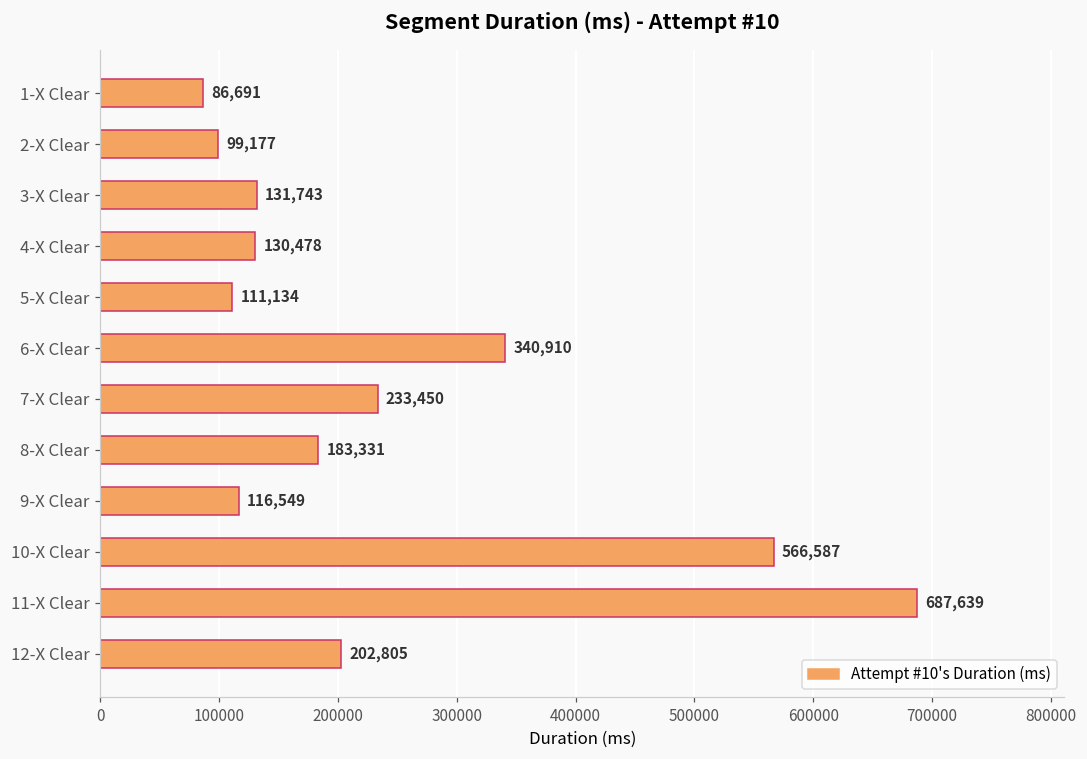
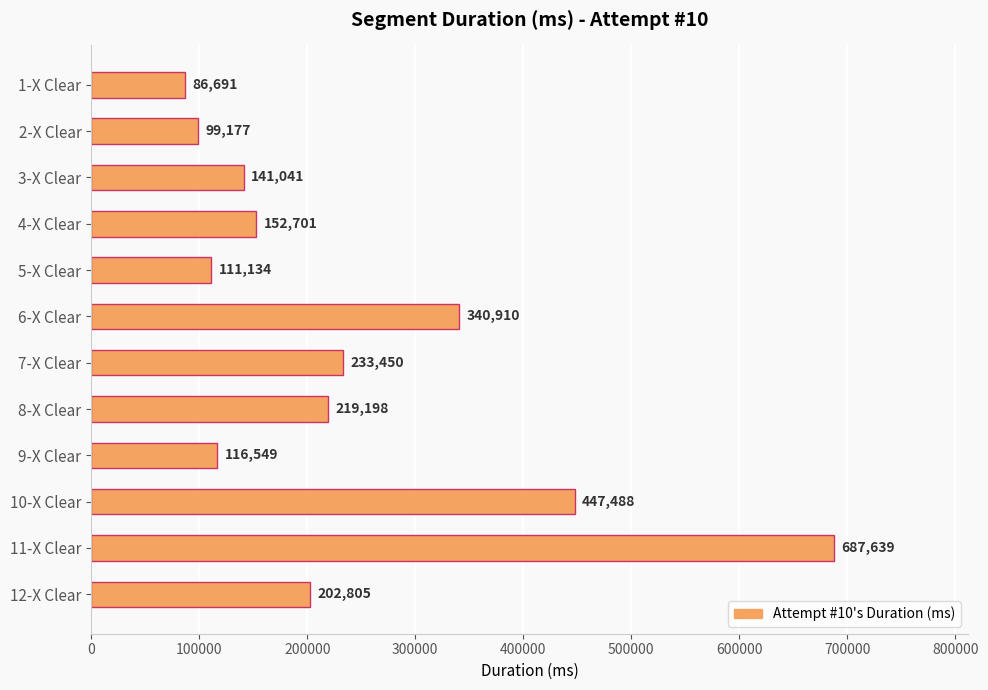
3-X Clear: 131,743 -> 141,041
4-X Clear: 130,478 -> 152,701
8-X Clear: 183,331 -> 219,198
10-X Clear: 566,587 -> 447,488
